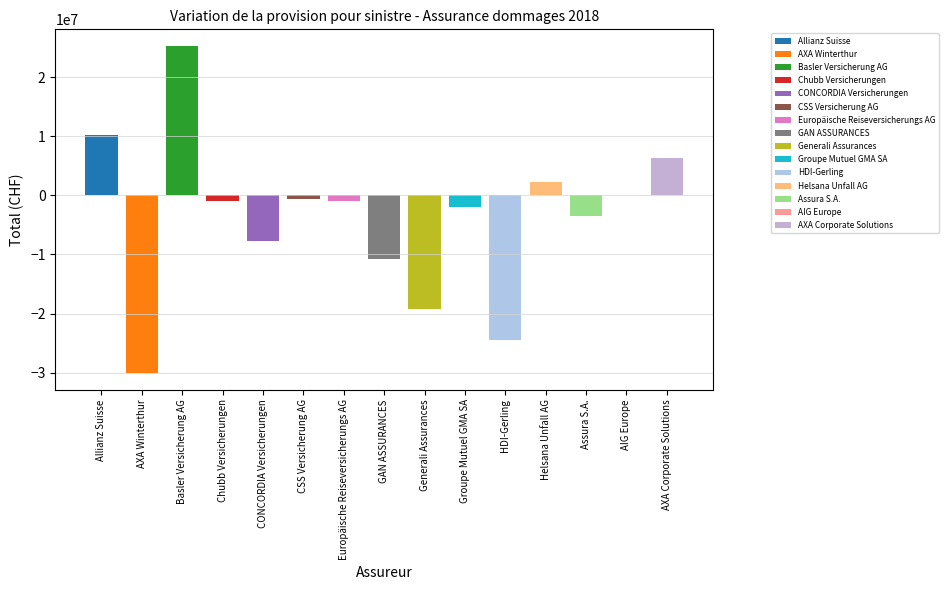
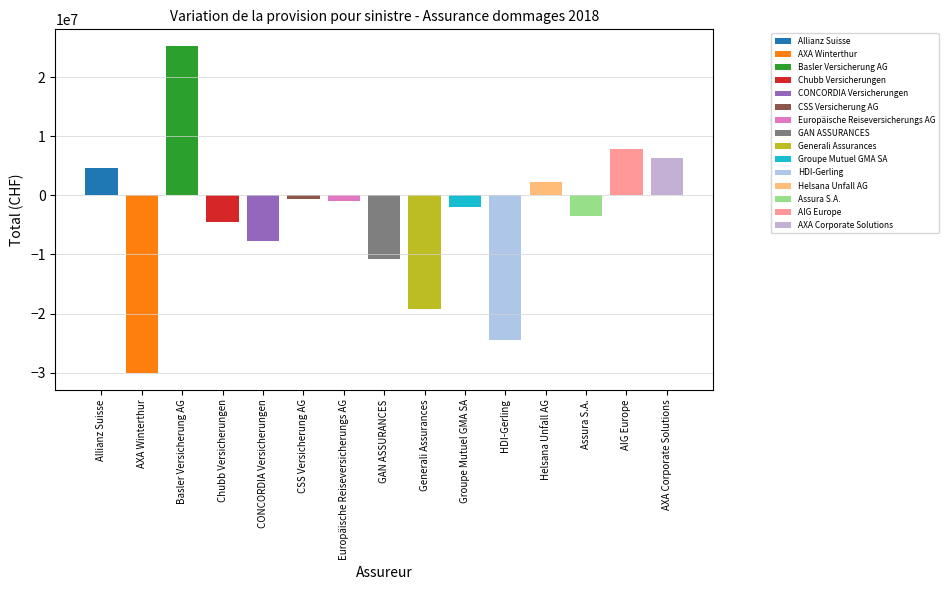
Allianz Suisse: 10000000 -> 5000000
Chubb Versicherungen: -1000000 -> -4000000
AIG Europe: 0 -> 8000000
